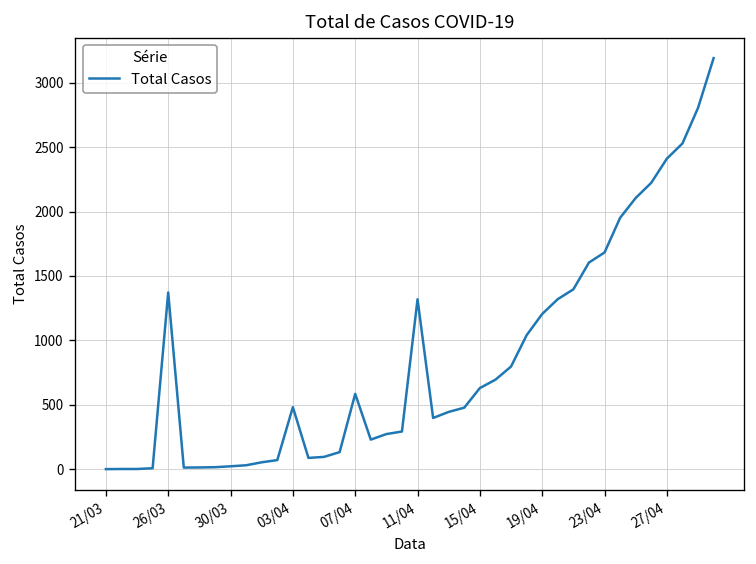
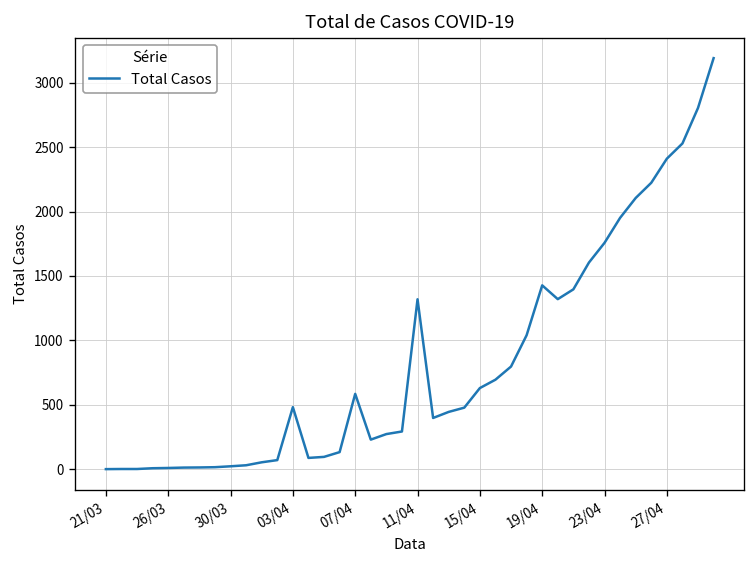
26/03: 1370 -> 10
19/04: 1210 -> 1430
23/04: 1680 -> 1760
